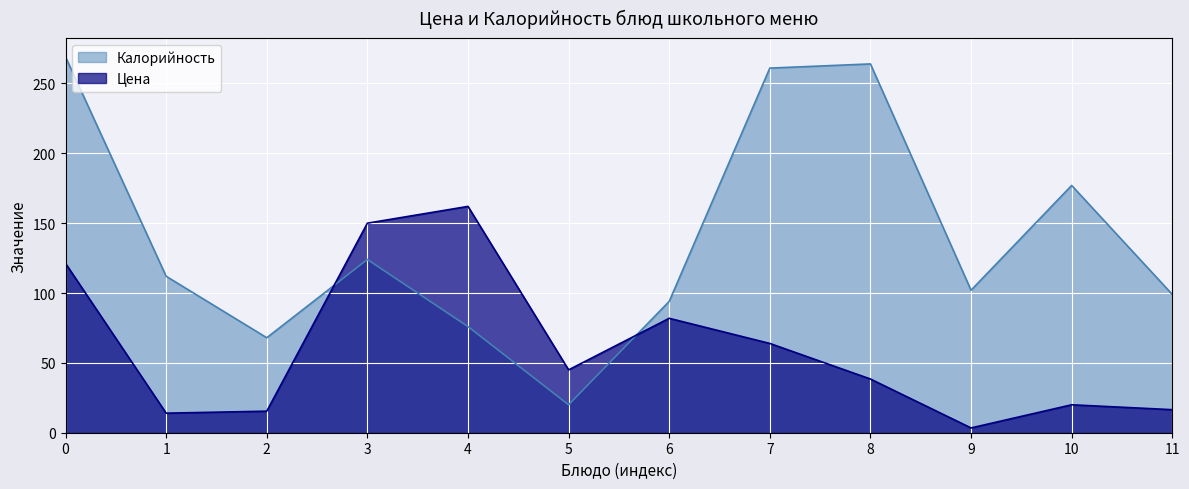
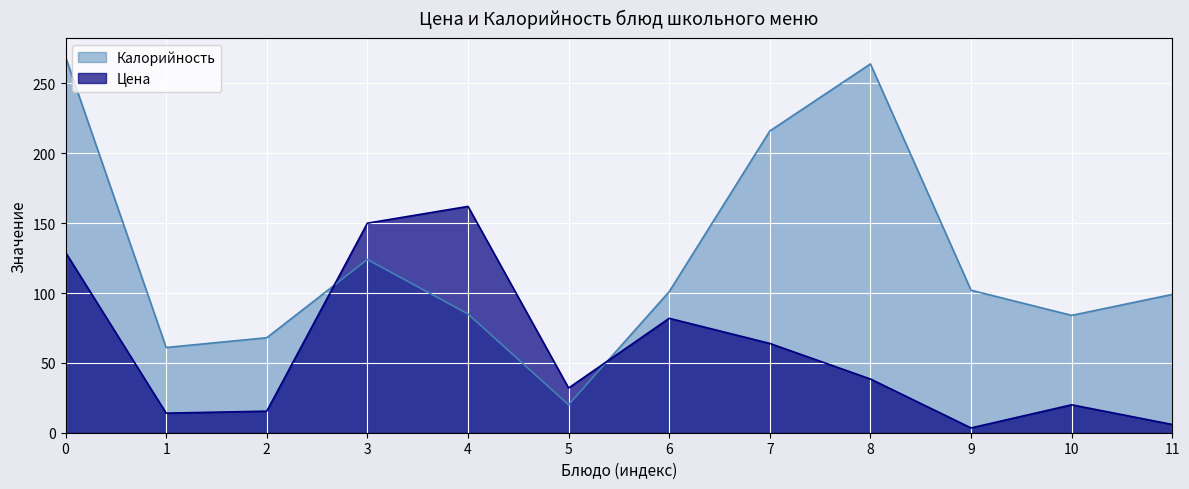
Цена, 0: 121 -> 129
Калорийность, 1: 112 -> 61
Калорийность, 4: 76 -> 85
Цена, 5: 45 -> 32
Калорийность, 6: 94 -> 101
Калорийность, 7: 261 -> 216
Калорийность, 10: 177 -> 84
Цена, 11: 17 -> 6
